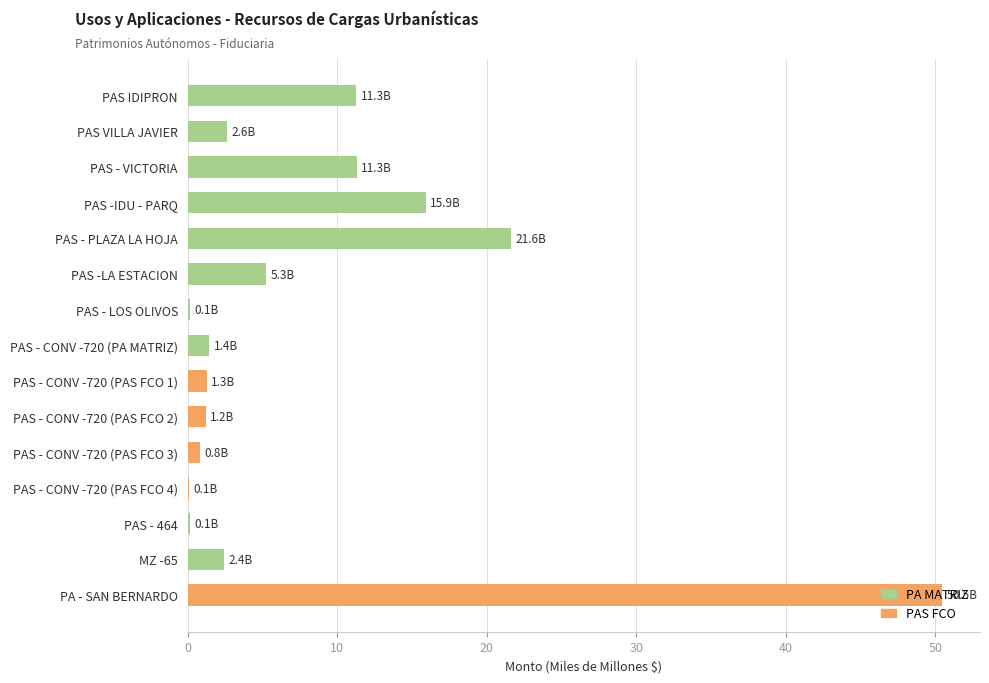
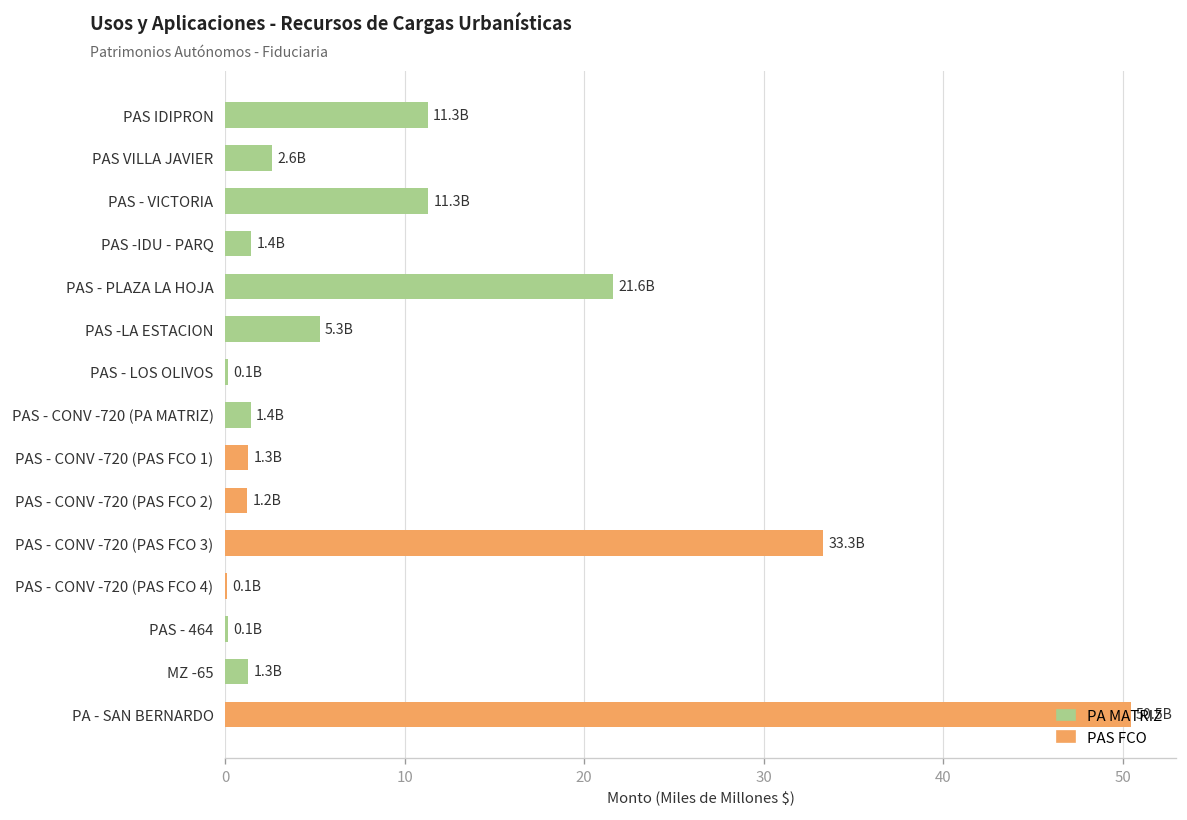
PAS -IDU - PARQ: 15.9B -> 1.4B
PAS - CONV -720 (PAS FCO 3): 0.8B -> 33.3B
MZ -65: 2.4B -> 1.3B
